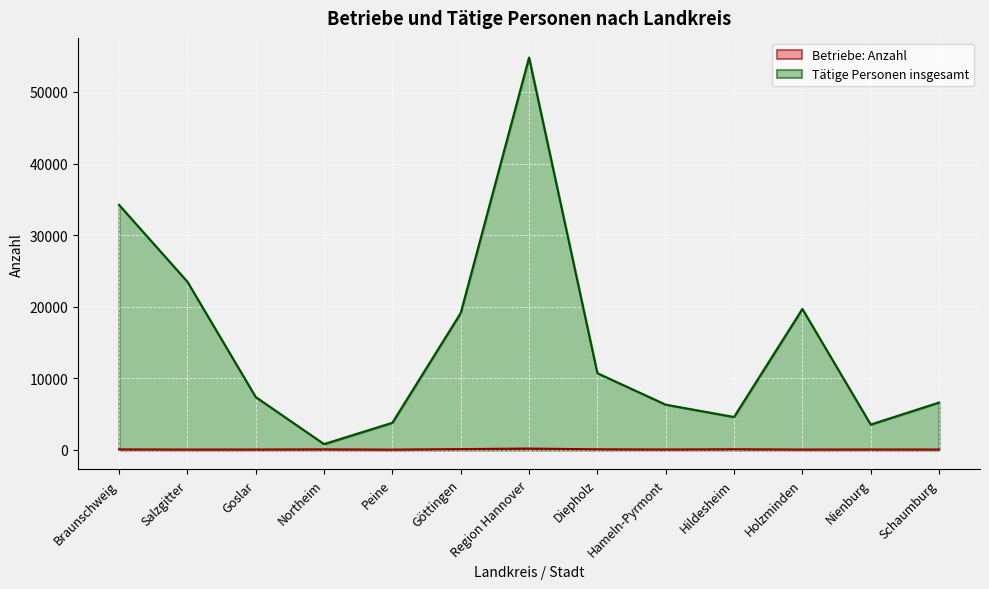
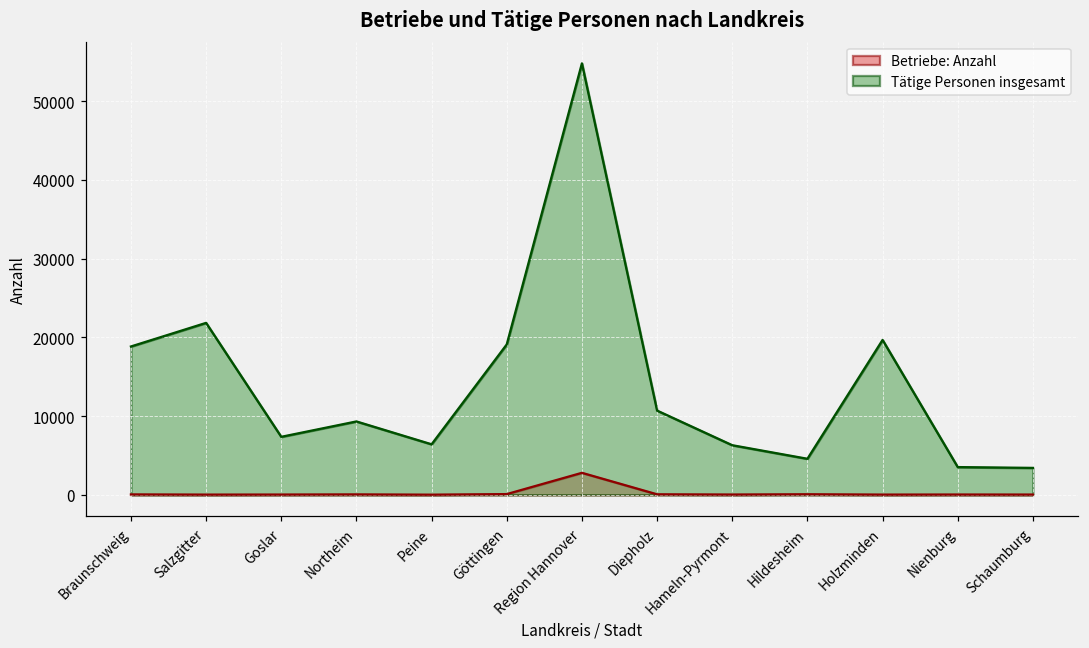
Tätige Personen insgesamt, Braunschweig: 34000 -> 19000
Tätige Personen insgesamt, Salzgitter: 23000 -> 22000
Tätige Personen insgesamt, Northeim: 1000 -> 9000
Tätige Personen insgesamt, Peine: 4000 -> 6000
Betriebe: Anzahl, Region Hannover: 0 -> 3000
Tätige Personen insgesamt, Schaumburg: 7000 -> 3000
